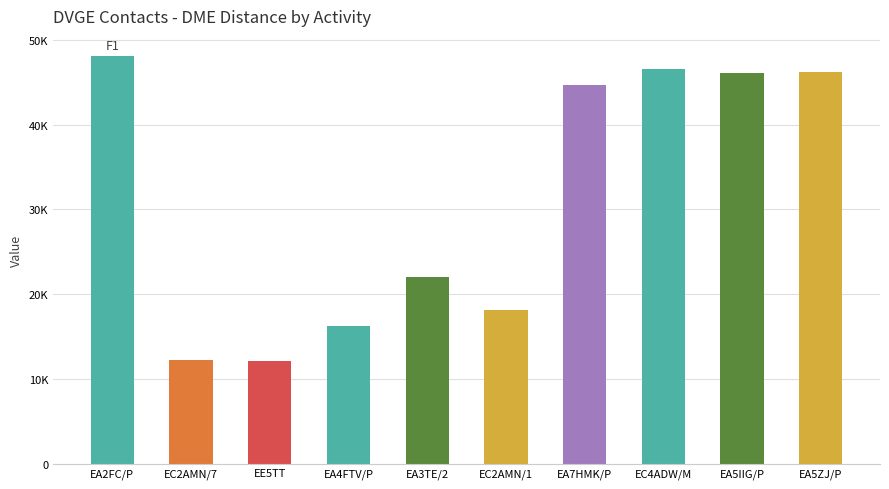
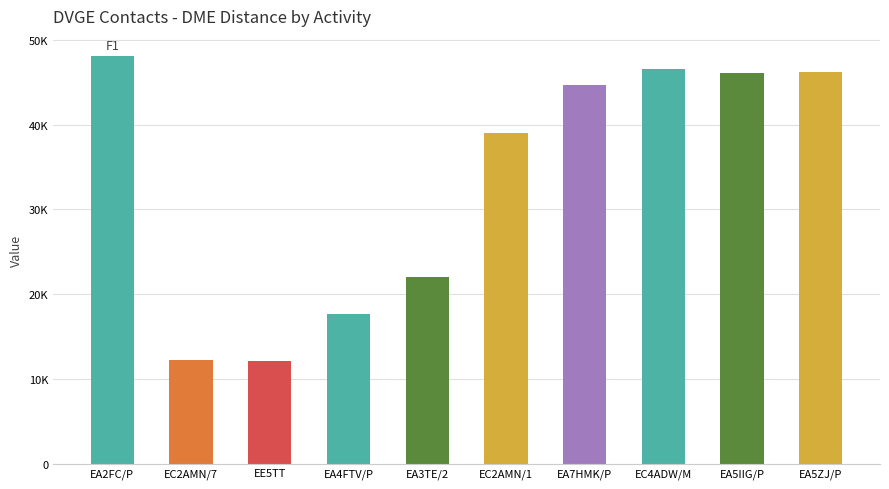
EA4FTV/P: 16000 -> 18000
EC2AMN/1: 18000 -> 39000
